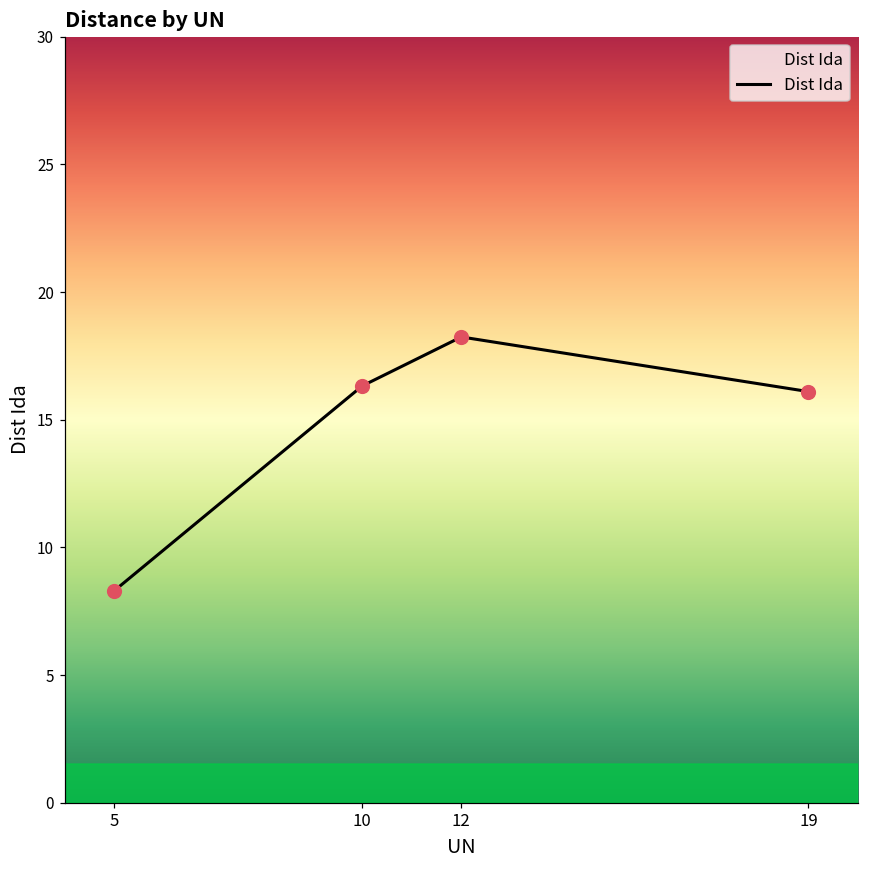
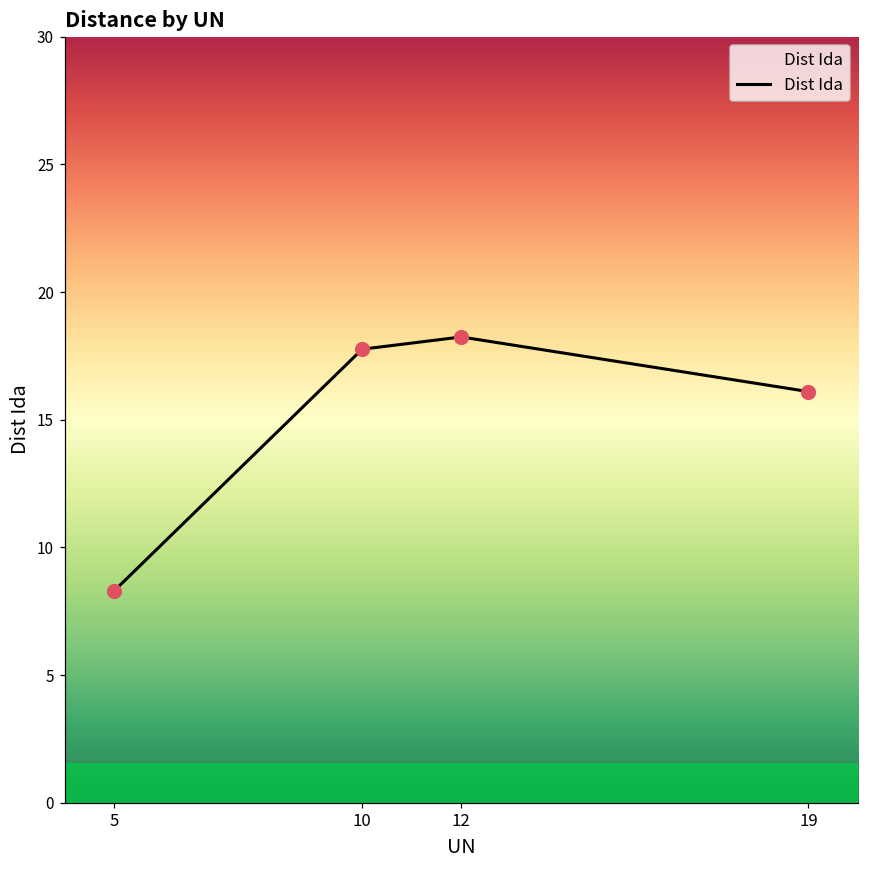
10: 16.3 -> 17.8
